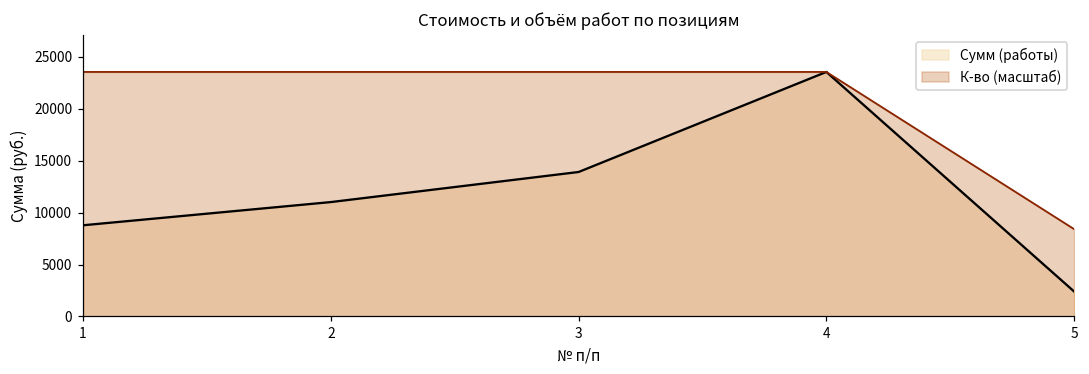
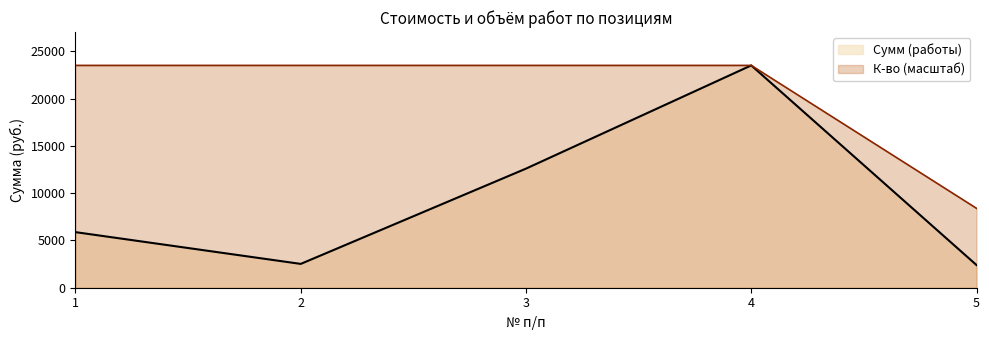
Сумм (работы), 1: 9000 -> 6000
Сумм (работы), 2: 11000 -> 3000
Сумм (работы), 3: 14000 -> 13000
